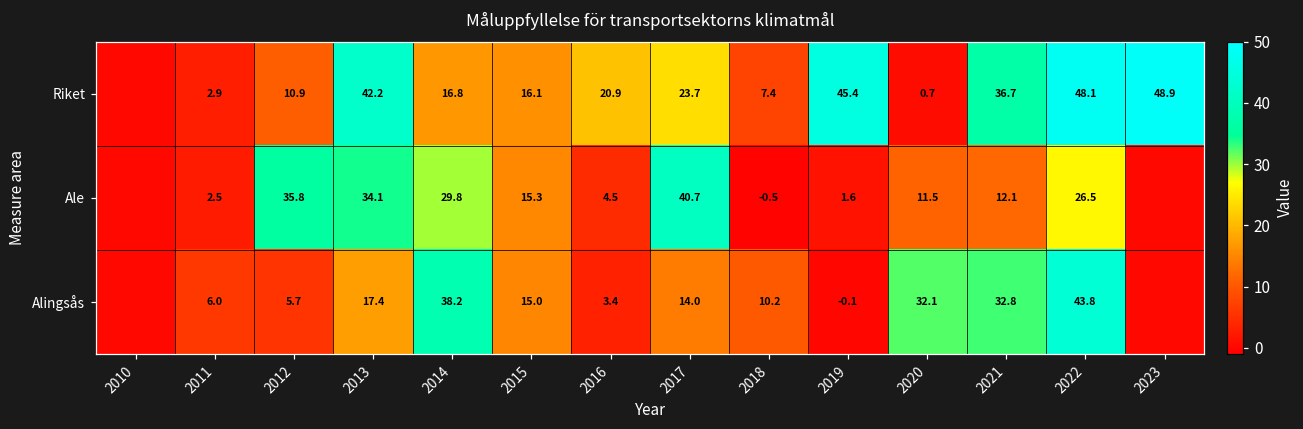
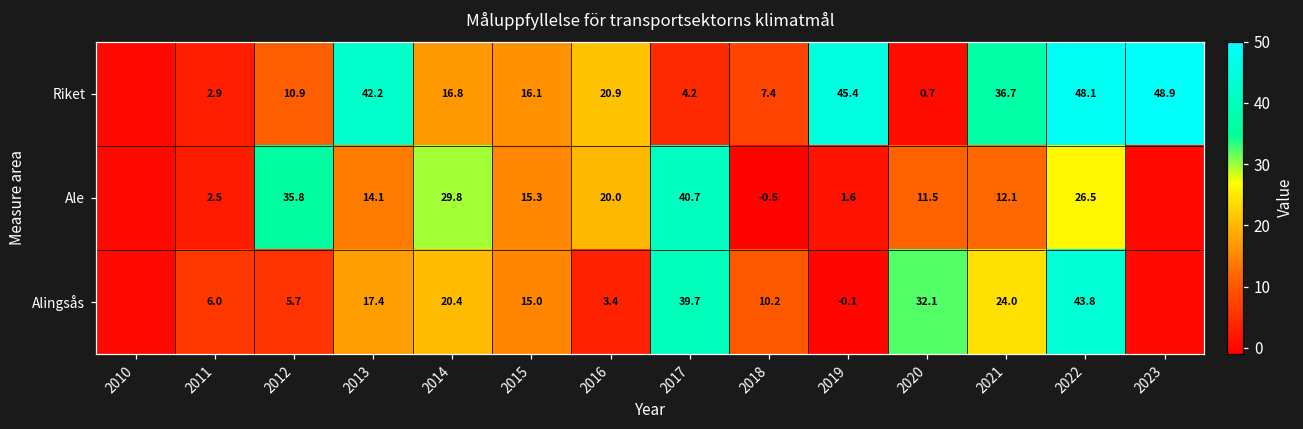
Riket, 2017: 23.7 -> 4.2
Ale, 2013: 34.1 -> 14.1
Ale, 2016: 4.5 -> 20.0
Alingsås, 2014: 38.2 -> 20.4
Alingsås, 2017: 14.0 -> 39.7
Alingsås, 2021: 32.8 -> 24.0
